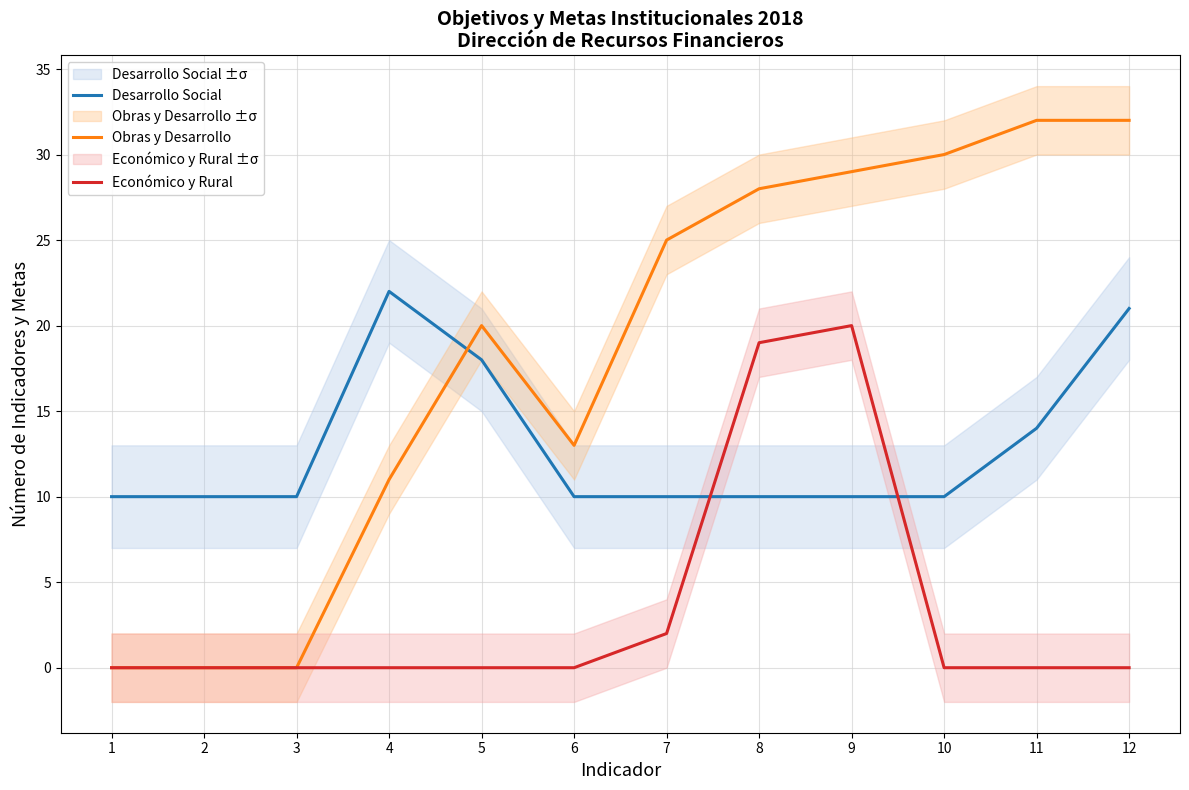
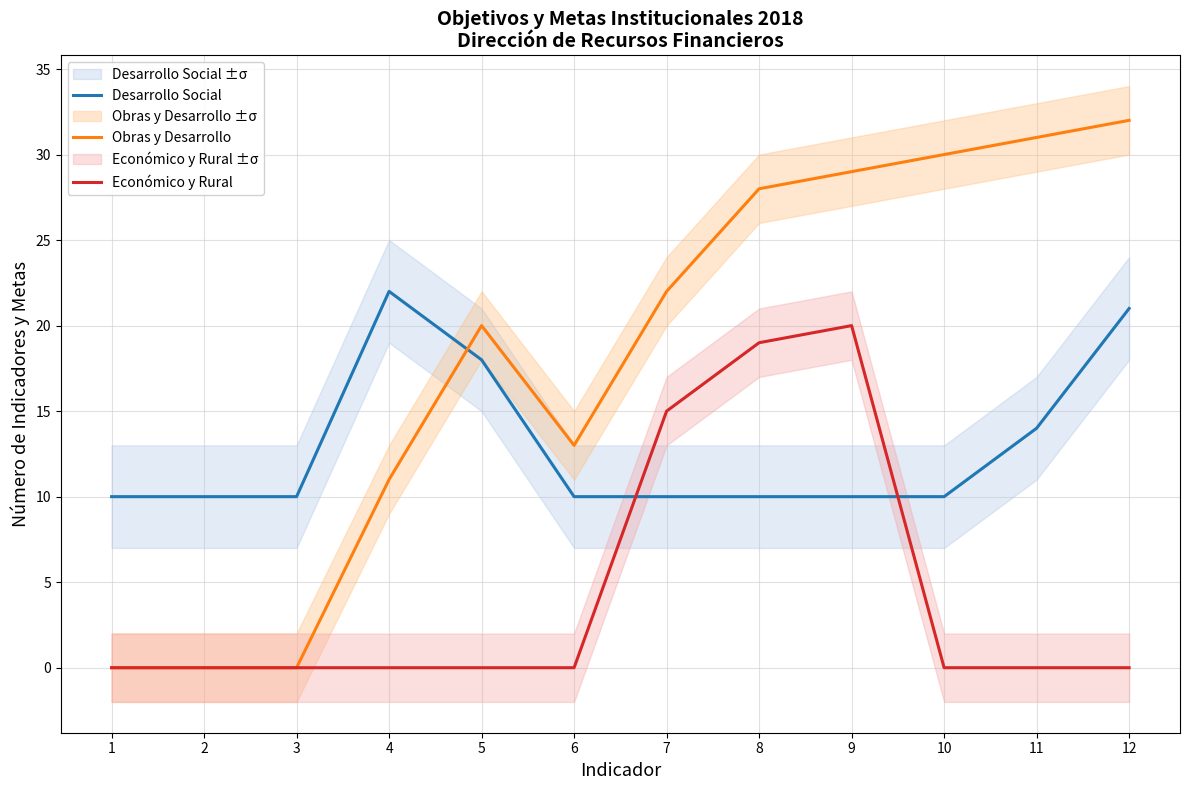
Obras y Desarrollo, 7: 25 -> 22
Económico y Rural, 7: 2 -> 15
Obras y Desarrollo, 11: 32 -> 31
